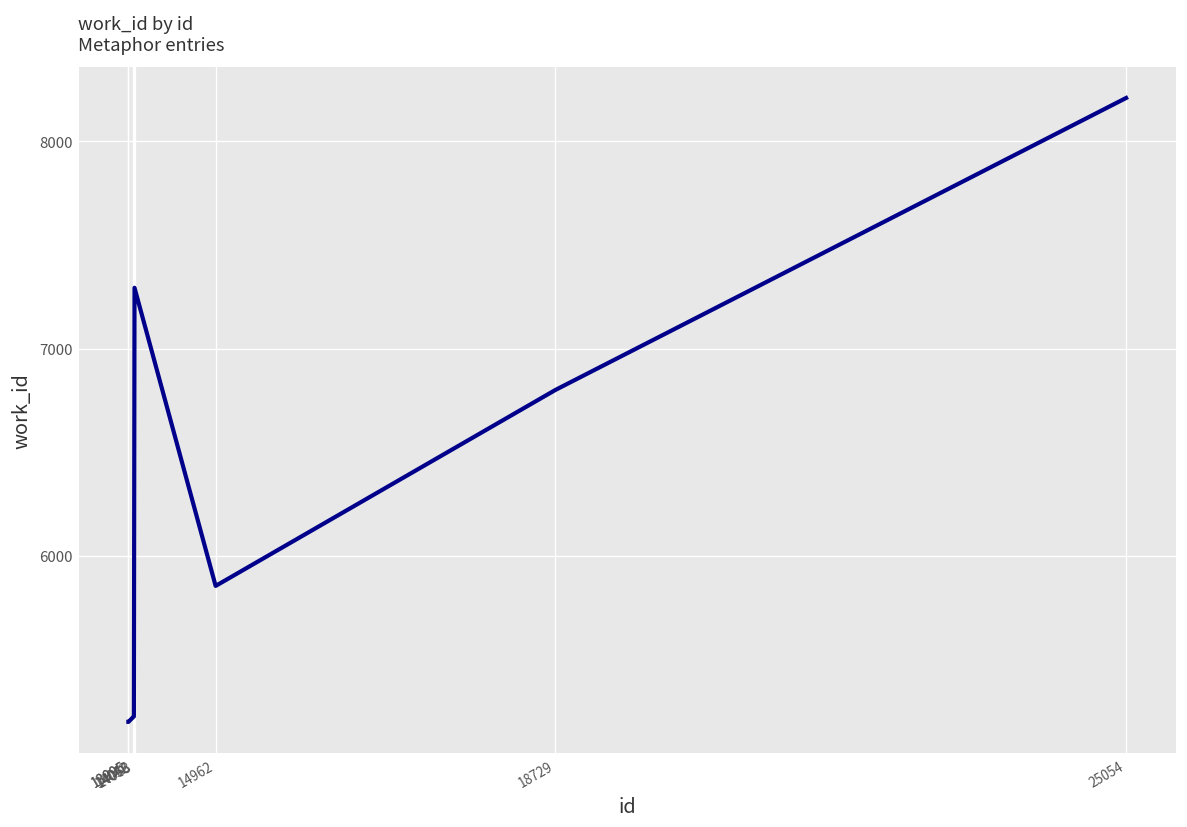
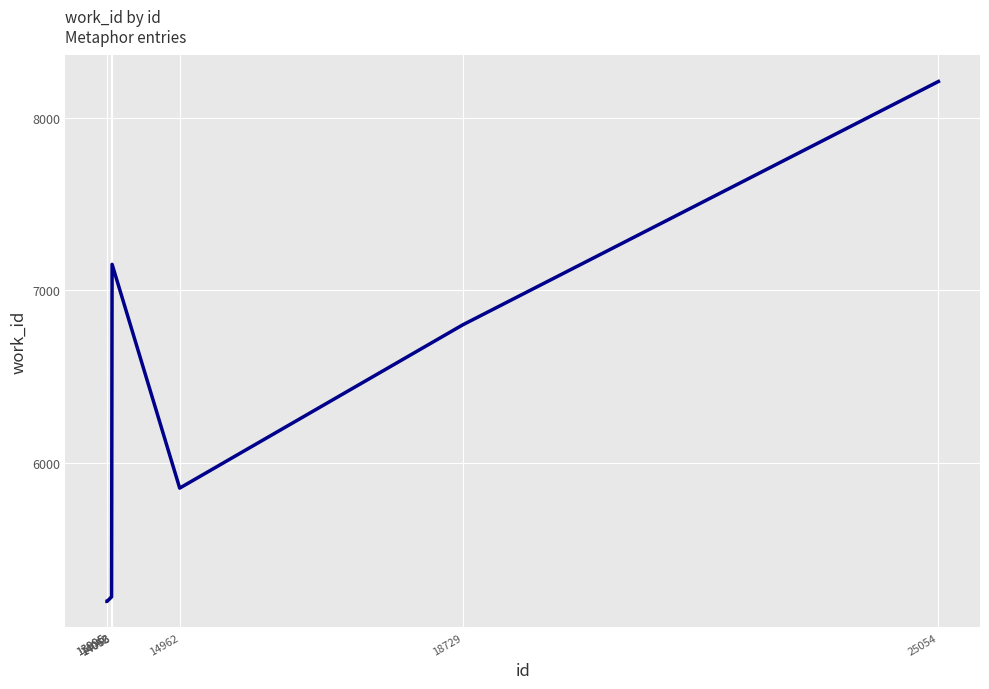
14063: 7290 -> 7150
